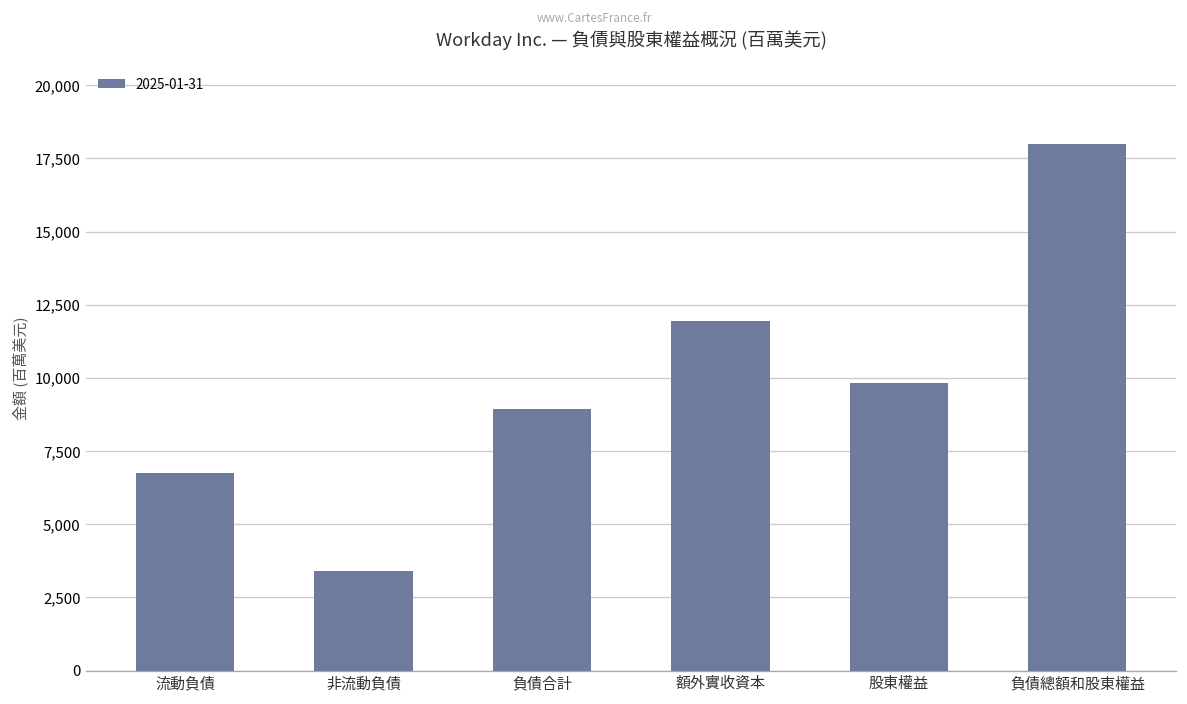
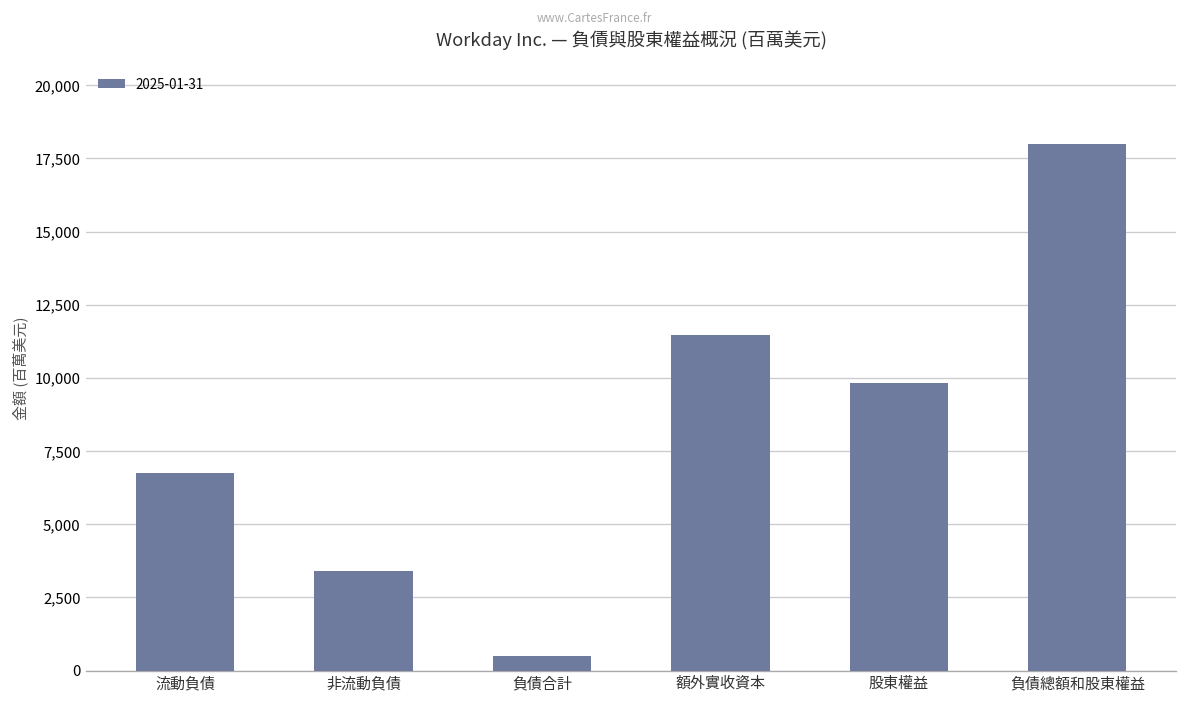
負債合計: 8,900 -> 500
額外實收資本: 11,900 -> 11,500
